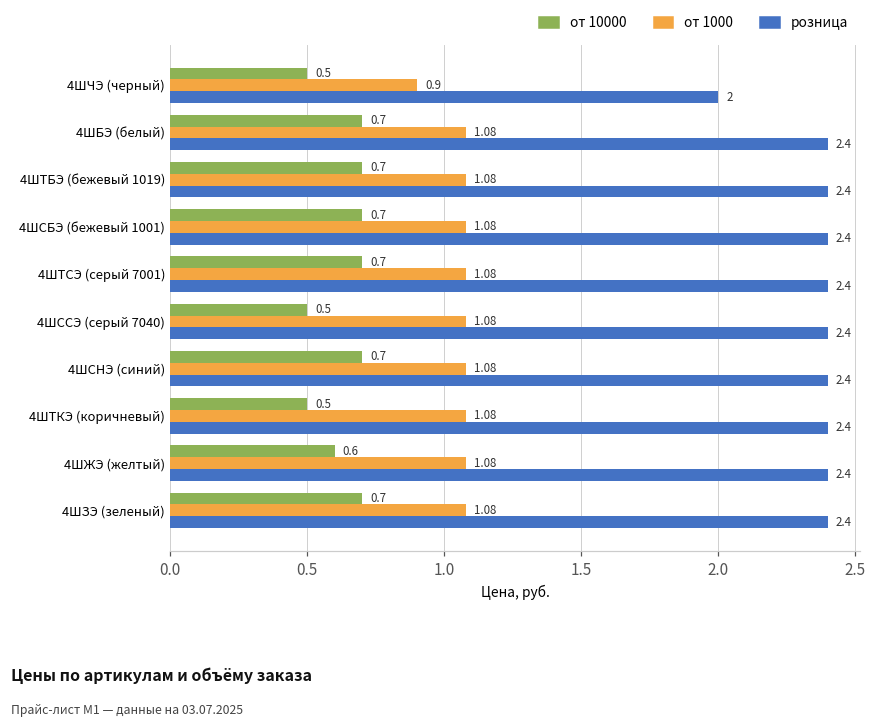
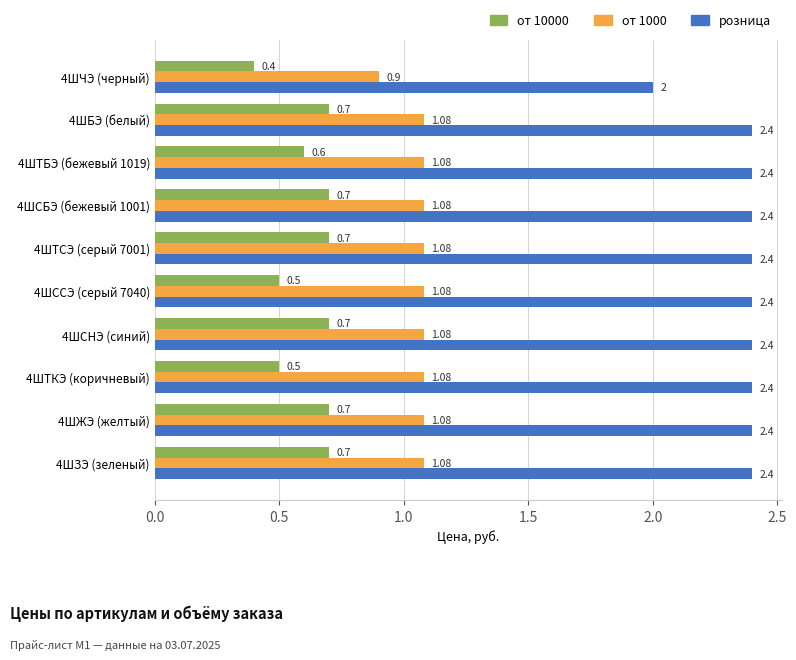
от 10000, 4ШЧЭ (черный): 0.5 -> 0.4
от 10000, 4ШТБЭ (бежевый 1019): 0.7 -> 0.6
от 10000, 4ШЖЭ (желтый): 0.6 -> 0.7
